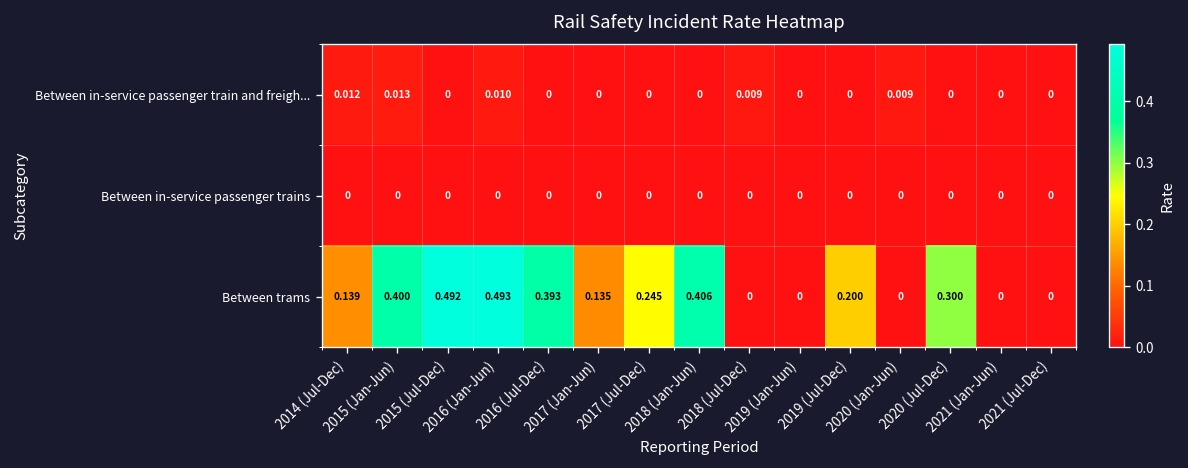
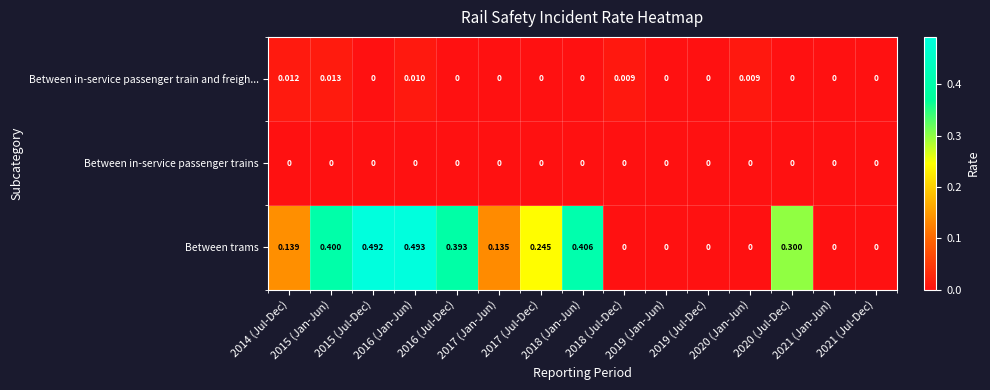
Between trams, 2019 (Jul-Dec): 0.200 -> 0
